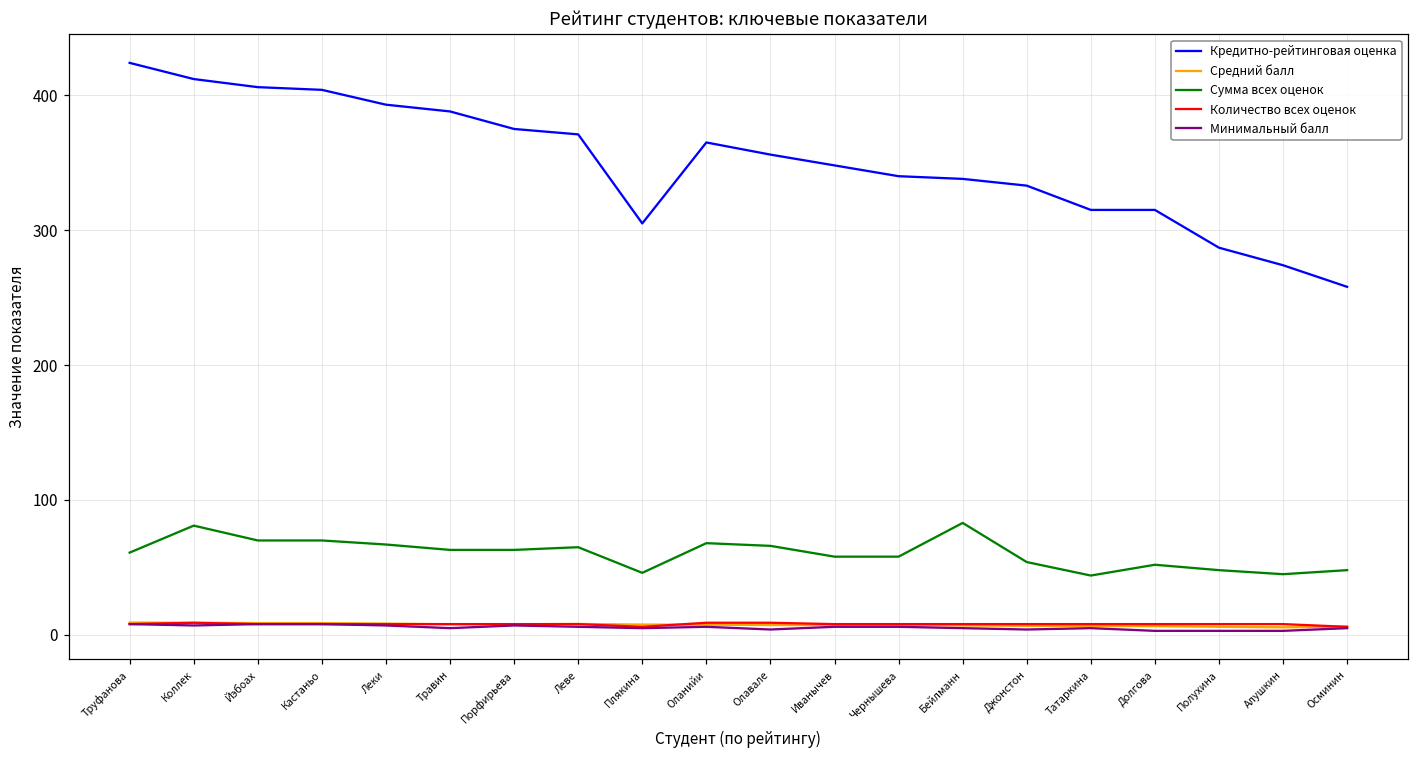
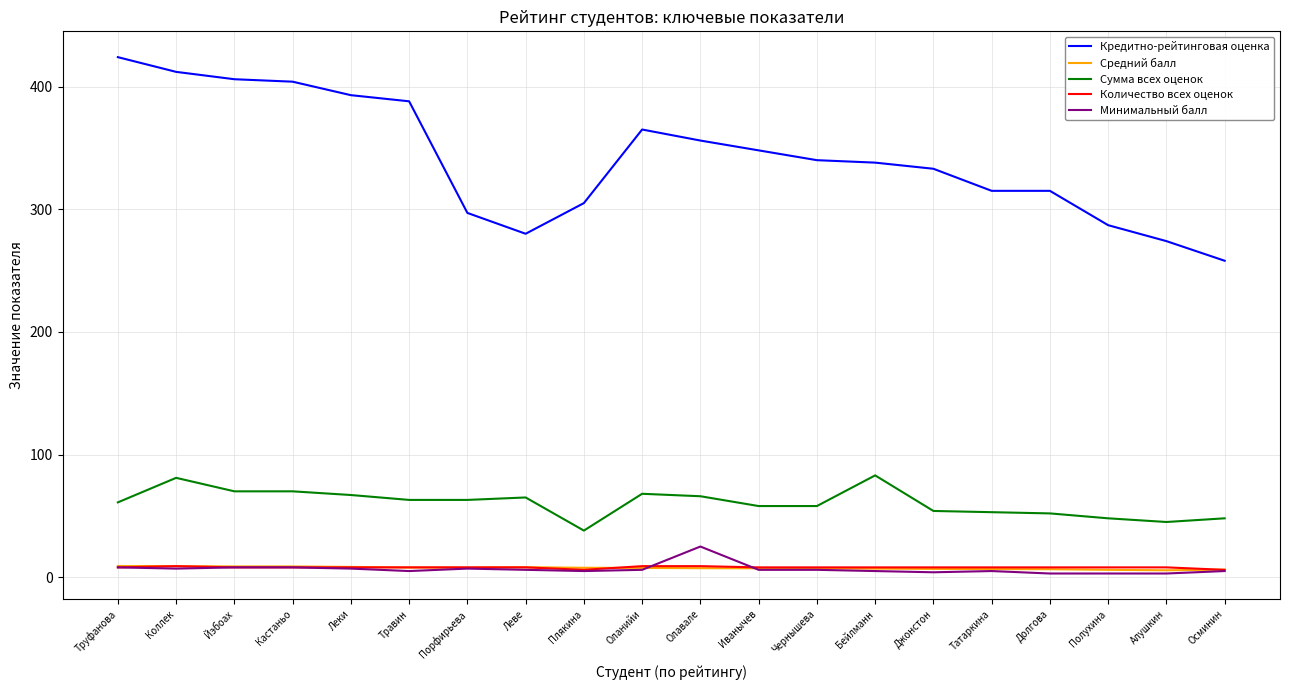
Кредитно-рейтинговая оценка, Порфирьева: 375 -> 297
Кредитно-рейтинговая оценка, Леве: 371 -> 280
Сумма всех оценок, Плякина: 46 -> 38
Минимальный балл, Олавале: 4 -> 25
Сумма всех оценок, Татаркина: 44 -> 53
